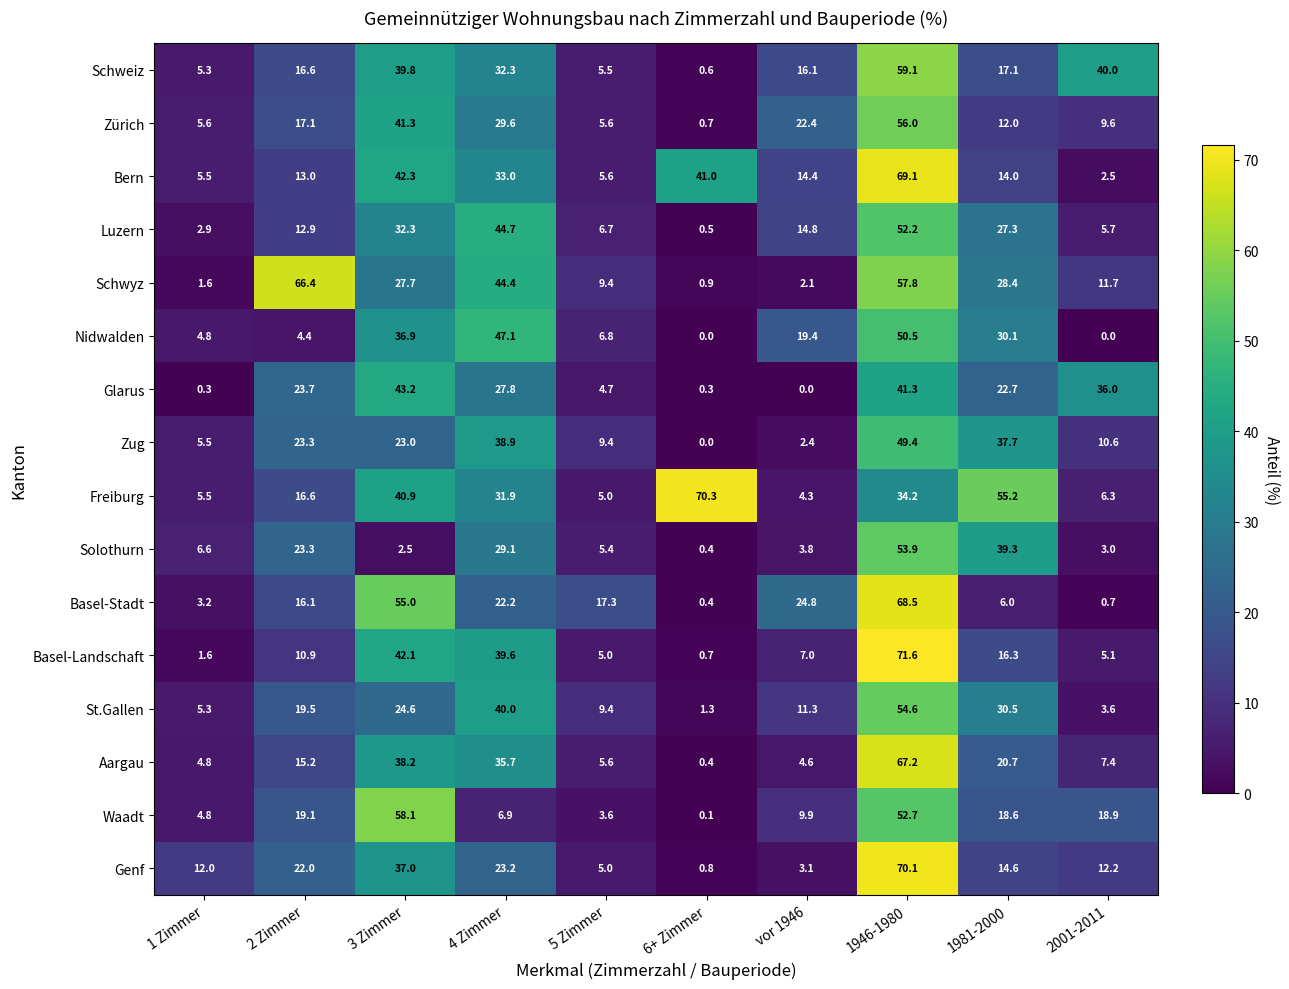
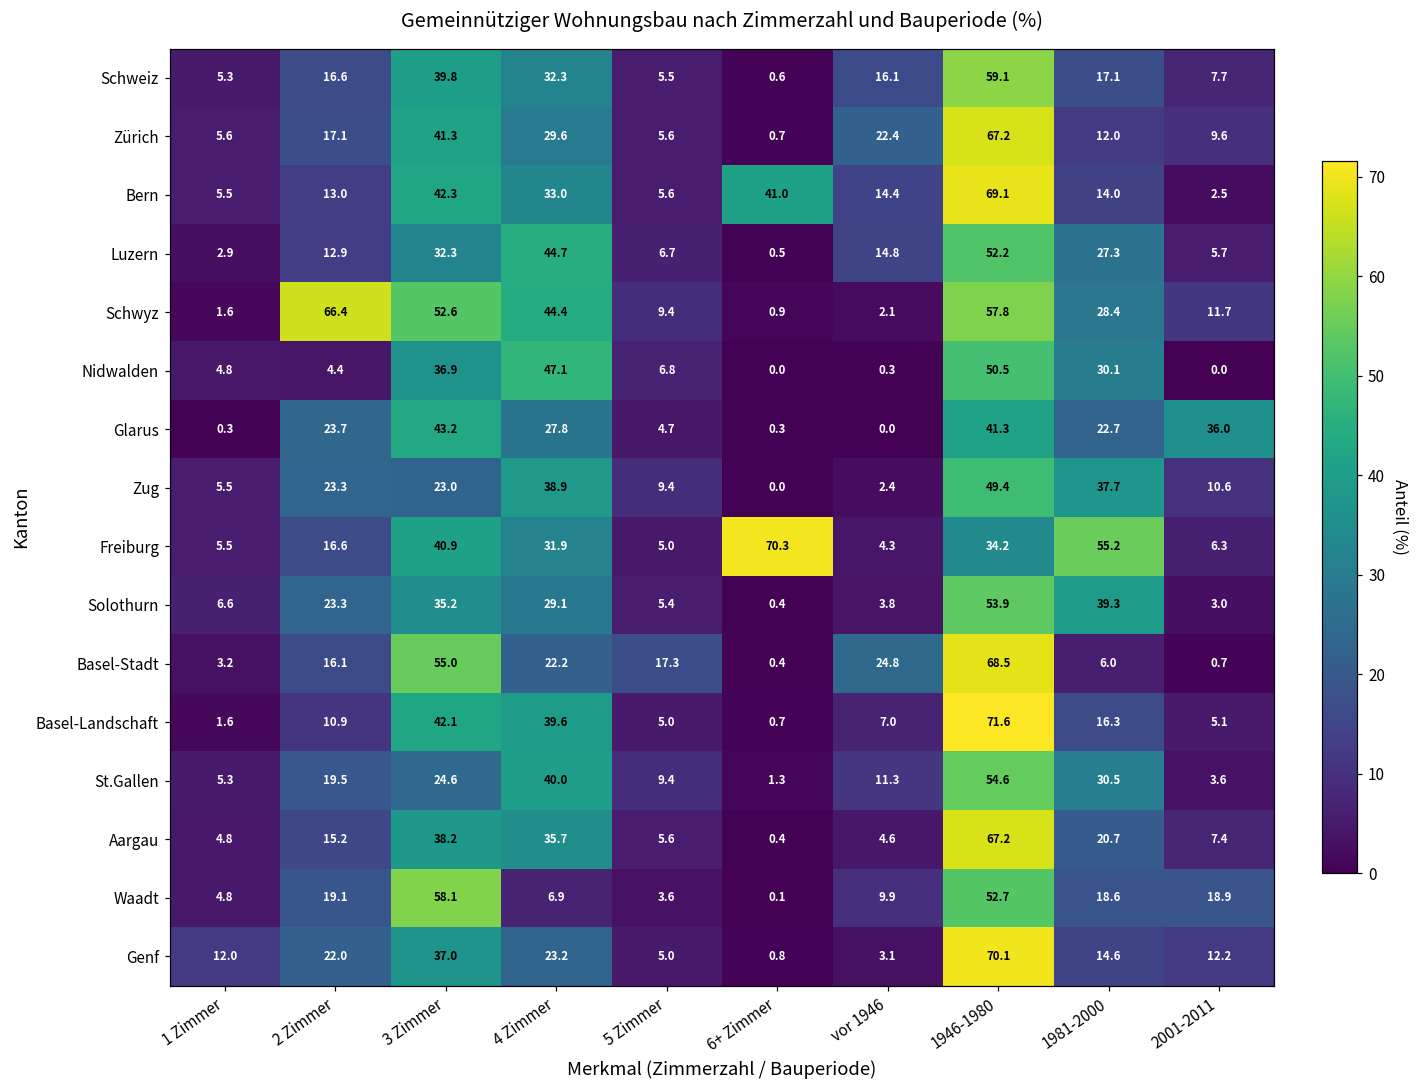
Schweiz, 2001-2011: 40.0 -> 7.7
Zürich, 1946-1980: 56.0 -> 67.2
Schwyz, 3 Zimmer: 27.7 -> 52.6
Nidwalden, vor 1946: 19.4 -> 0.3
Solothurn, 3 Zimmer: 2.5 -> 35.2
